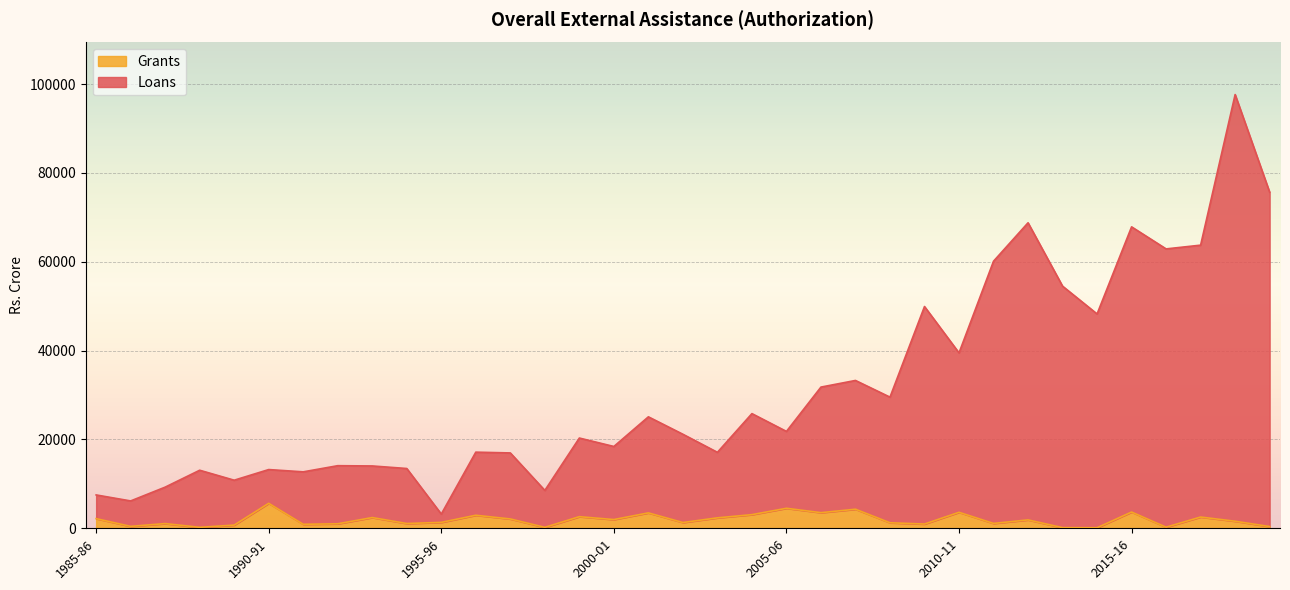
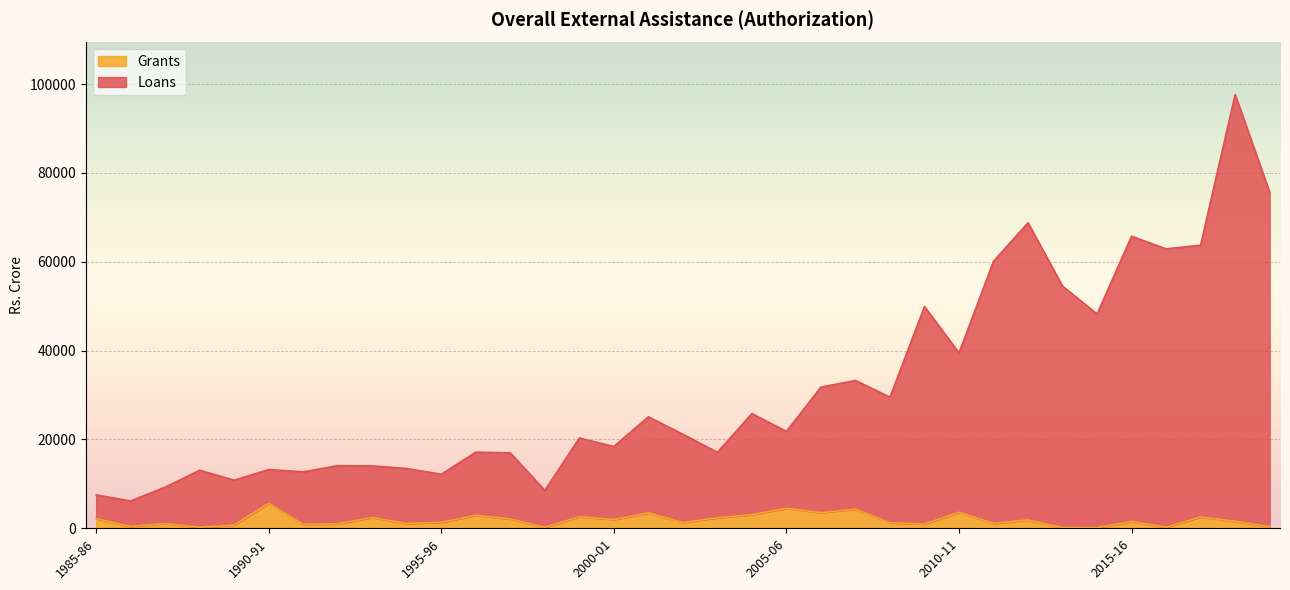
Loans, 1995-96: 2000 -> 11000
Grants, 2015-16: 4000 -> 2000
